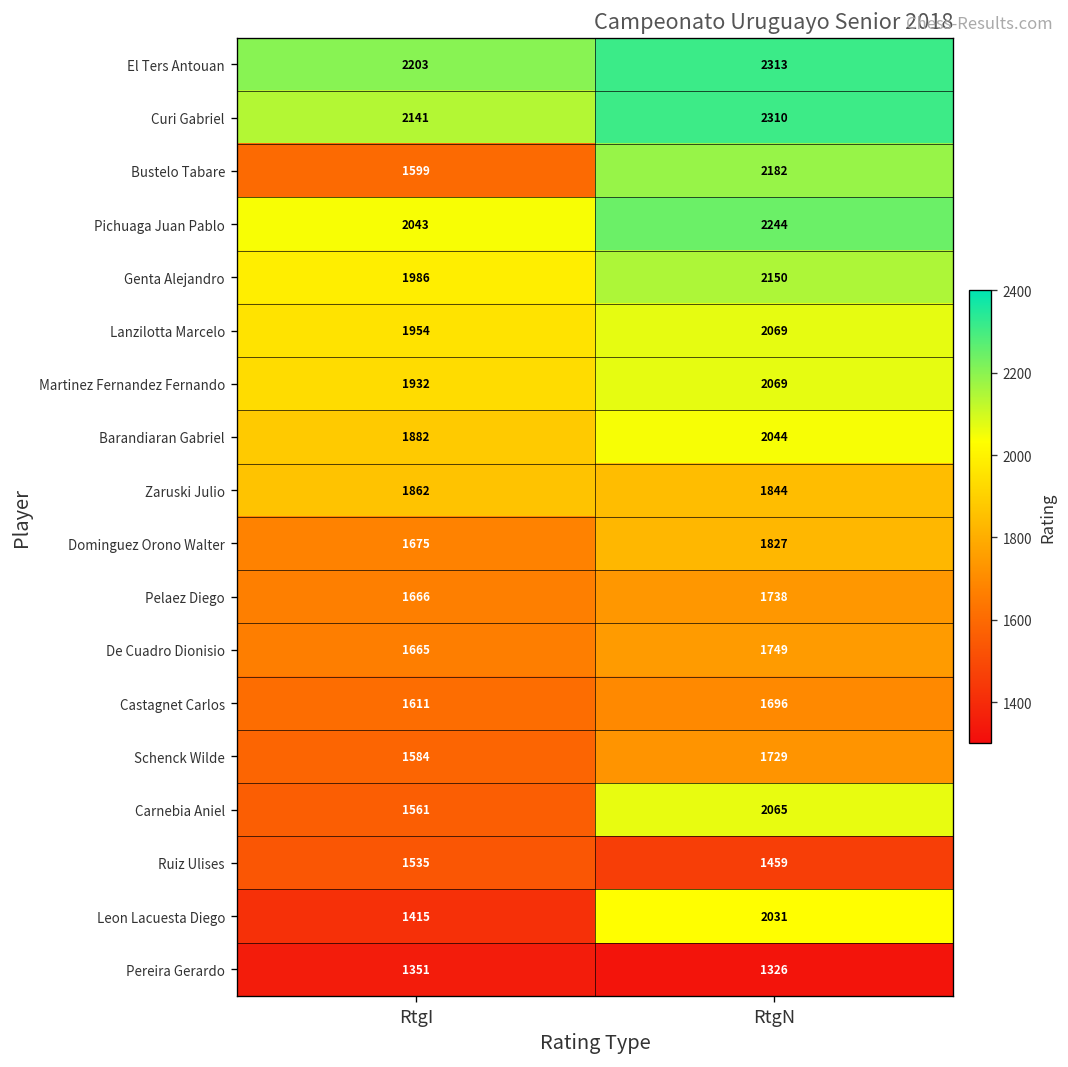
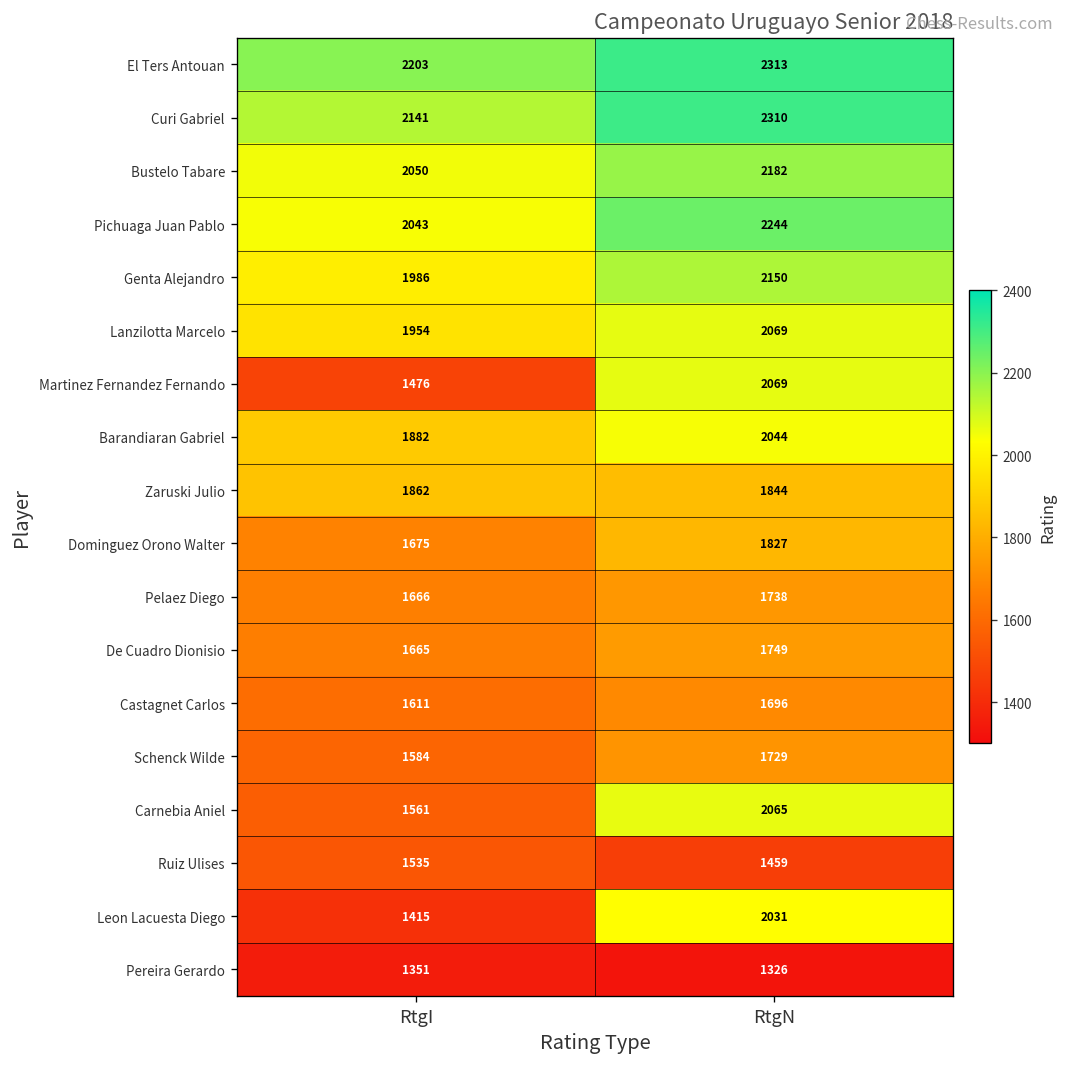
Bustelo Tabare, RtgI: 1599 -> 2050
Martinez Fernandez Fernando, RtgI: 1932 -> 1476
